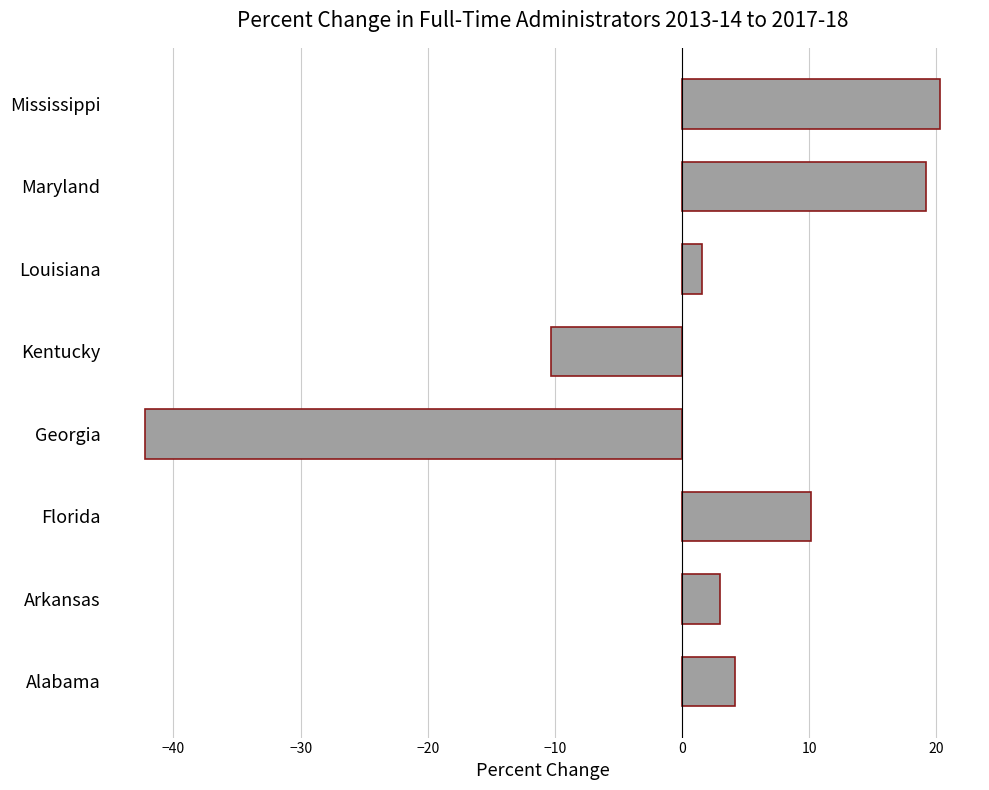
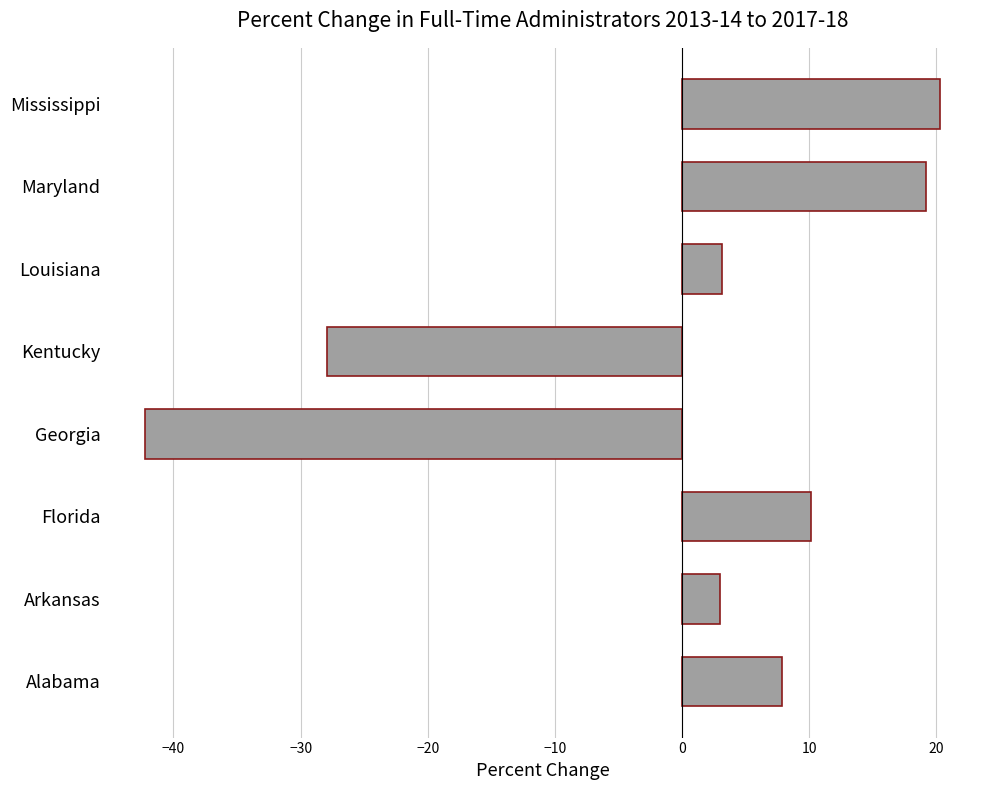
Louisiana: 1.6 -> 3.1
Kentucky: -10.3 -> -28.0
Alabama: 4.2 -> 7.9
